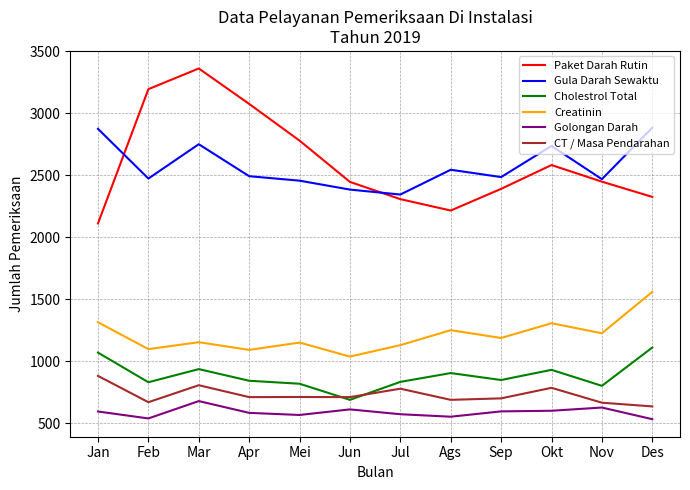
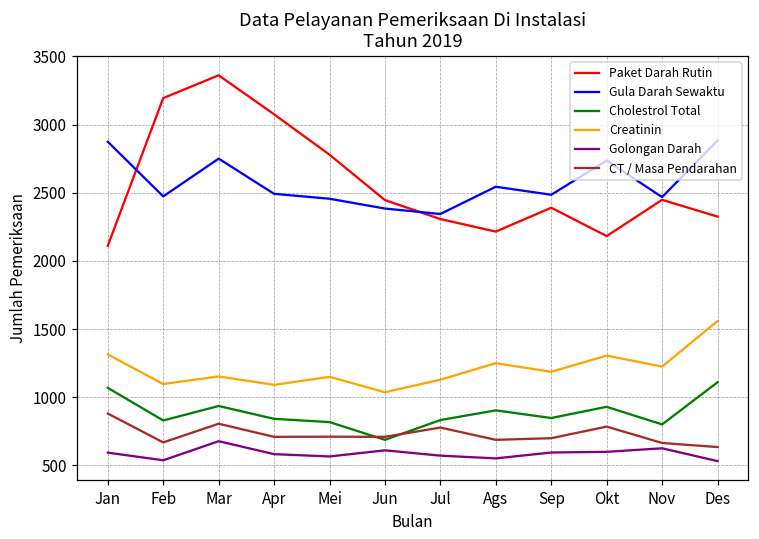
Paket Darah Rutin, Okt: 2580 -> 2180
